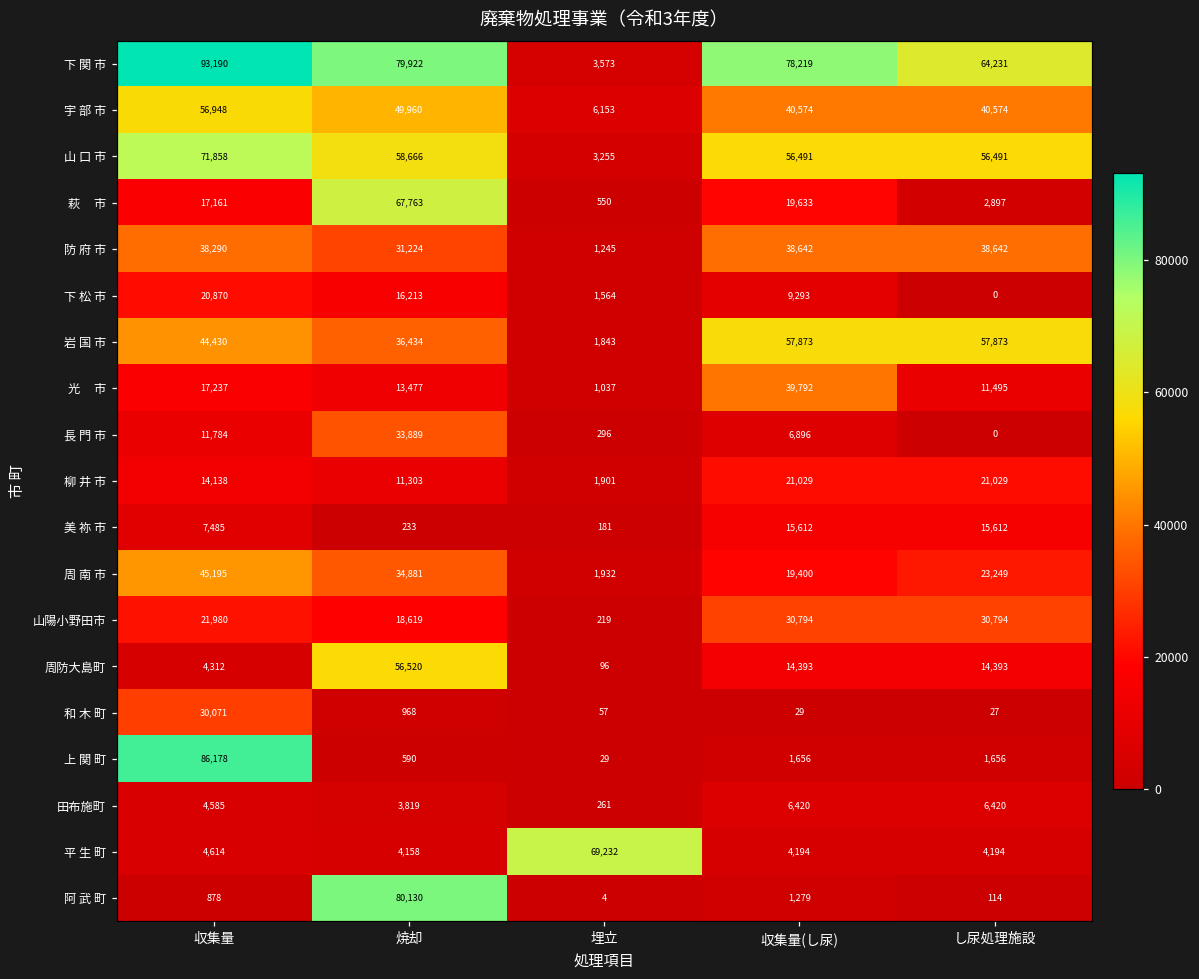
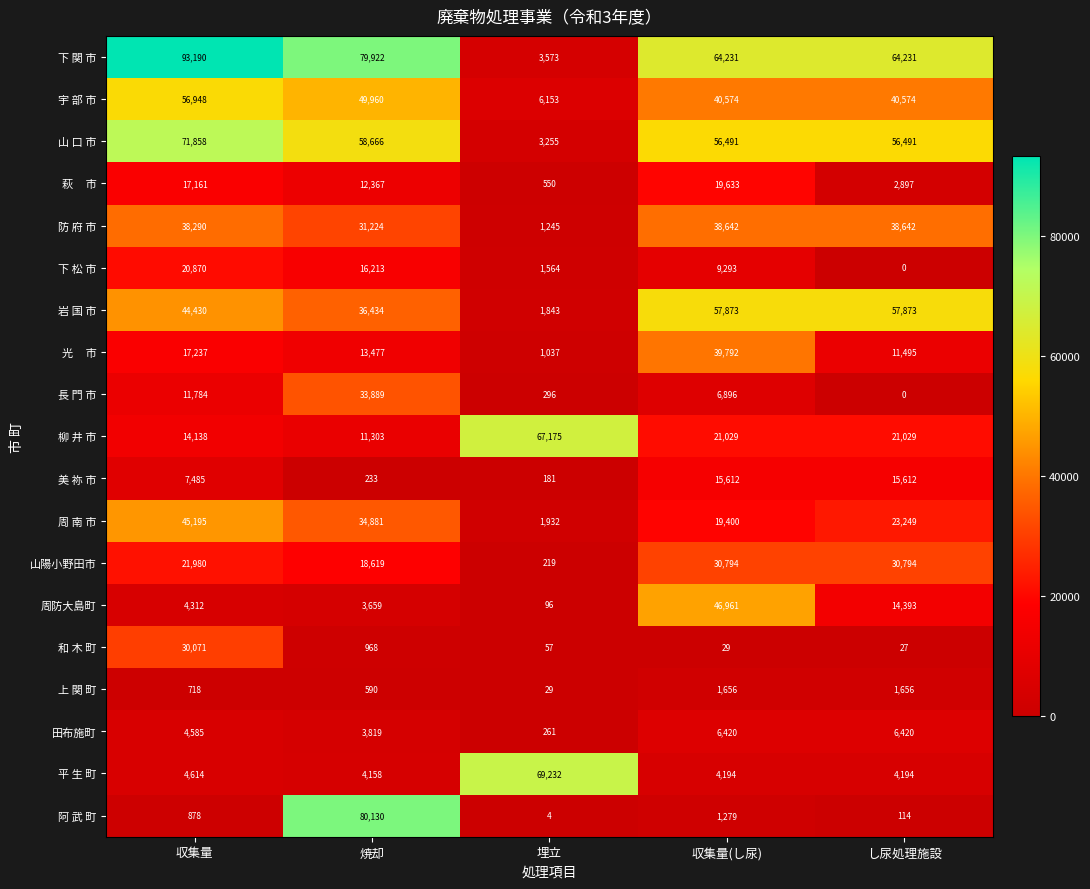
下 関 市, 収集量(し尿): 78,219 -> 64,231
萩 市, 焼却: 67,763 -> 12,367
柳 井 市, 埋立: 1,901 -> 67,175
周防大島町, 焼却: 56,520 -> 3,659
周防大島町, 収集量(し尿): 14,393 -> 46,961
上 関 町, 収集量: 86,178 -> 718
